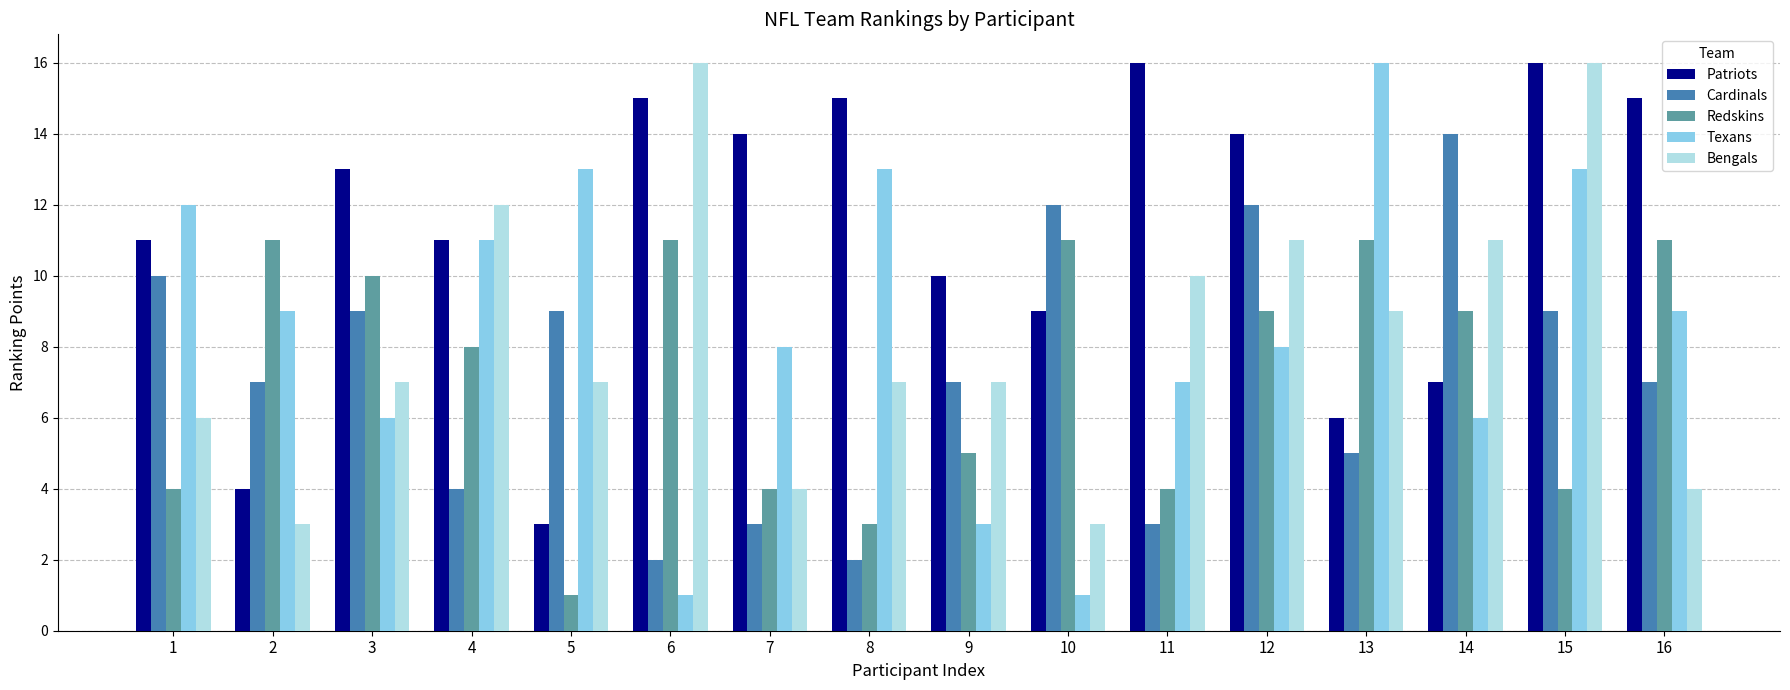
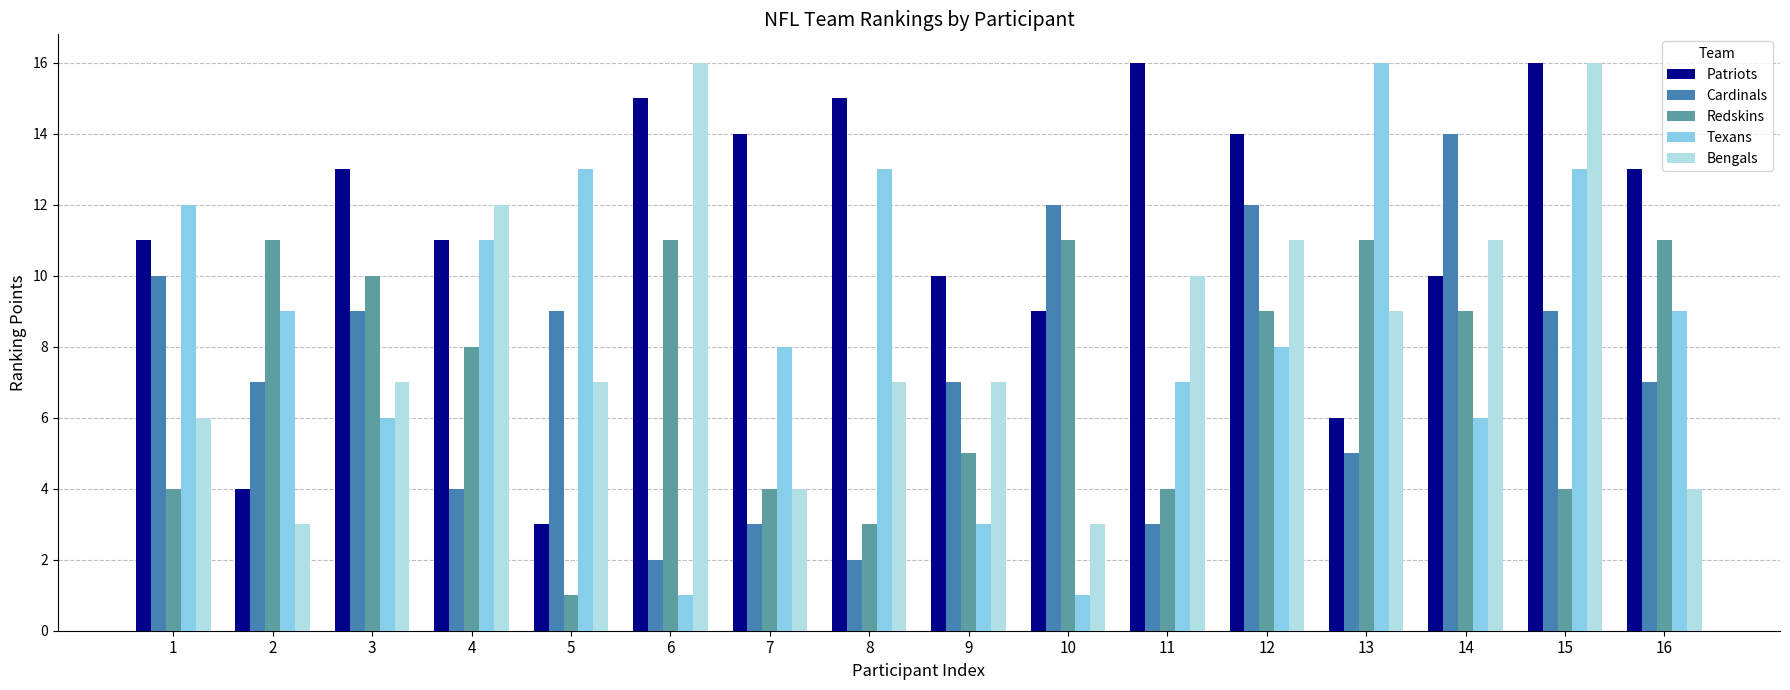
Patriots, 14: 7 -> 10
Patriots, 16: 15 -> 13
